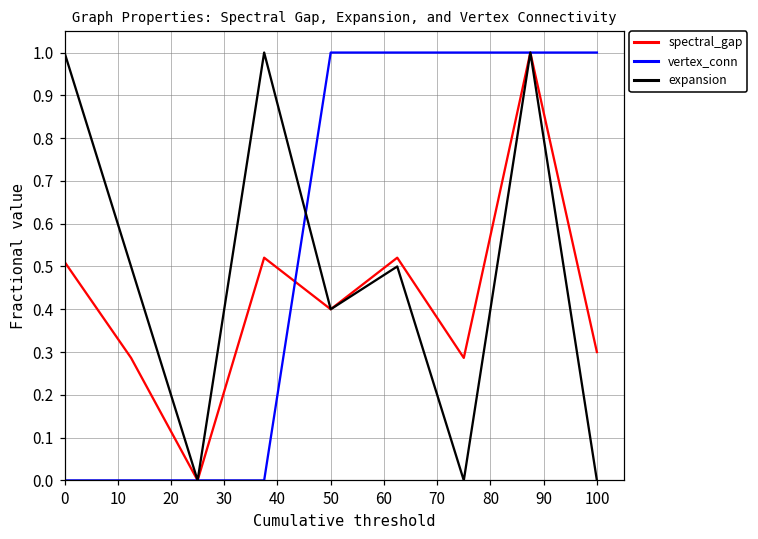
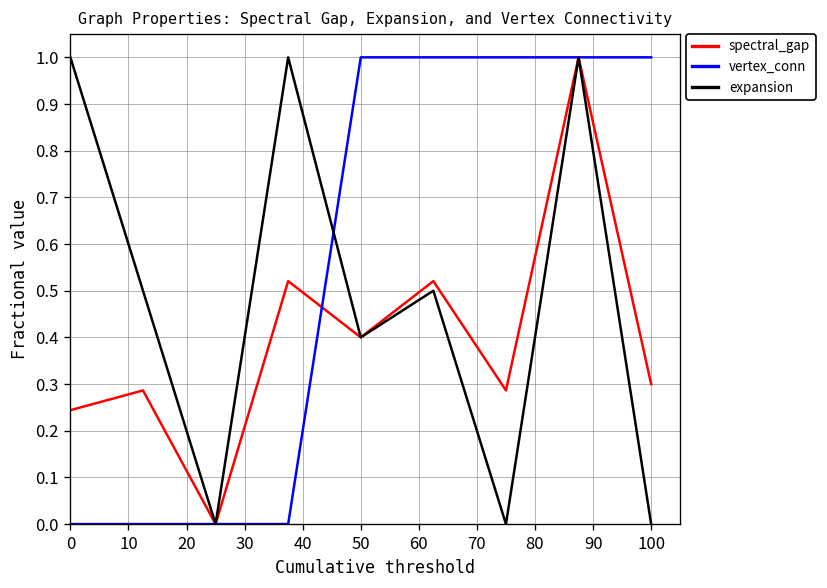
spectral_gap, 0: 0.51 -> 0.24
